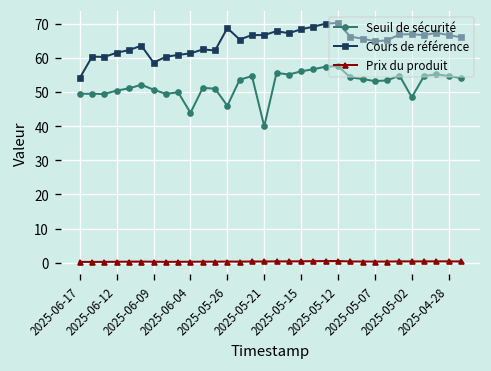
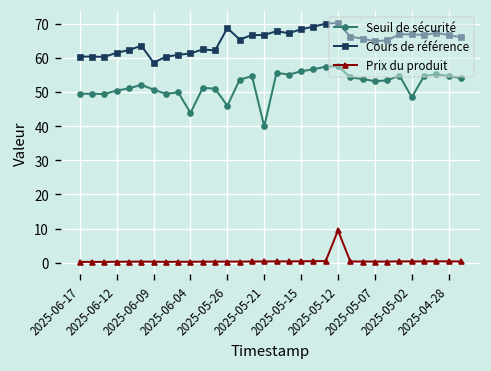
Cours de référence, 2025-06-17: 54 -> 60
Prix du produit, 2025-05-12: 1 -> 9
